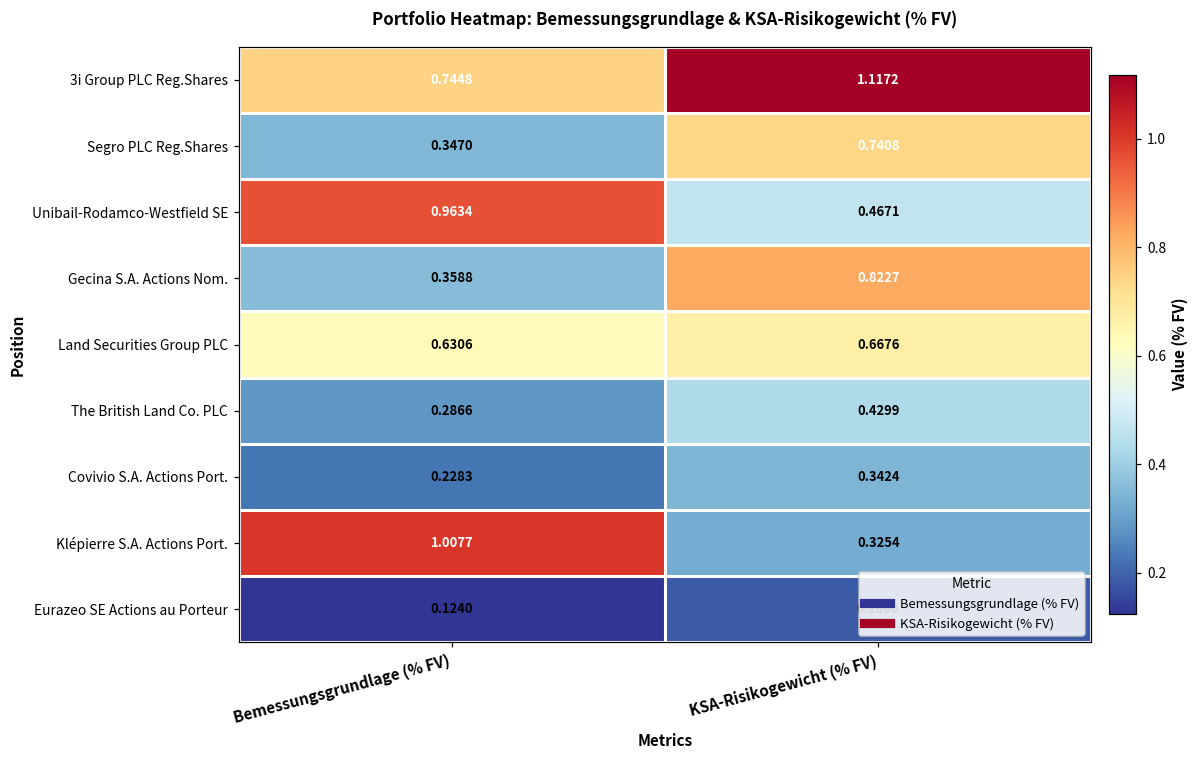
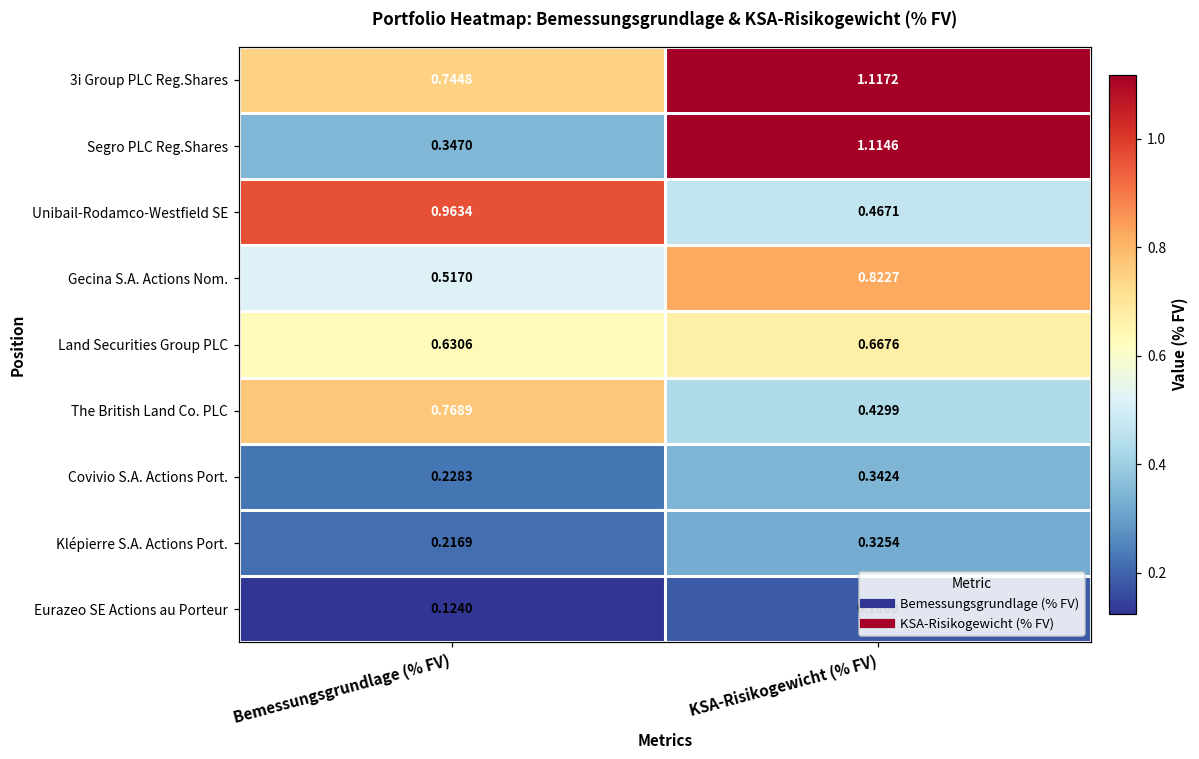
Segro PLC Reg.Shares, KSA-Risikogewicht (% FV): 0.7408 -> 1.1146
Gecina S.A. Actions Nom., Bemessungsgrundlage (% FV): 0.3588 -> 0.5170
The British Land Co. PLC, Bemessungsgrundlage (% FV): 0.2866 -> 0.7689
Klépierre S.A. Actions Port., Bemessungsgrundlage (% FV): 1.0077 -> 0.2169
